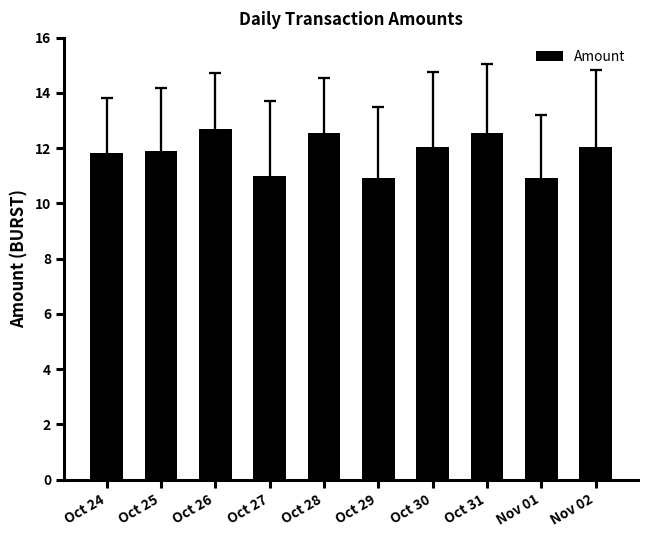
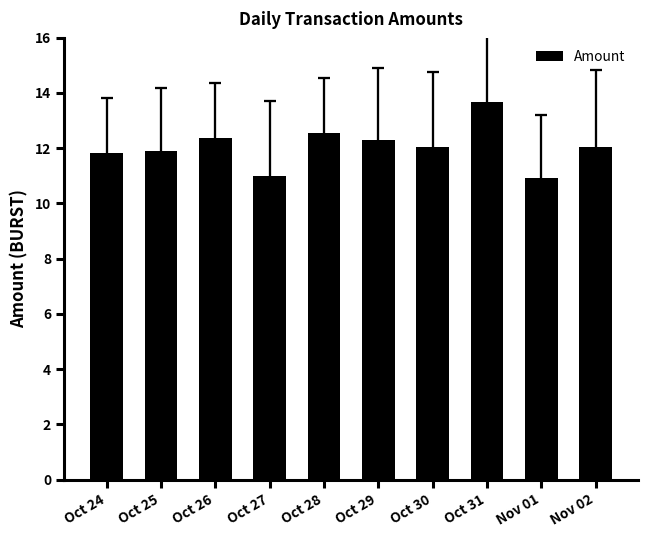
Amount, Oct 26: 12.7 -> 12.4
Amount, Oct 29: 10.9 -> 12.3
Amount, Oct 31: 12.6 -> 13.7
